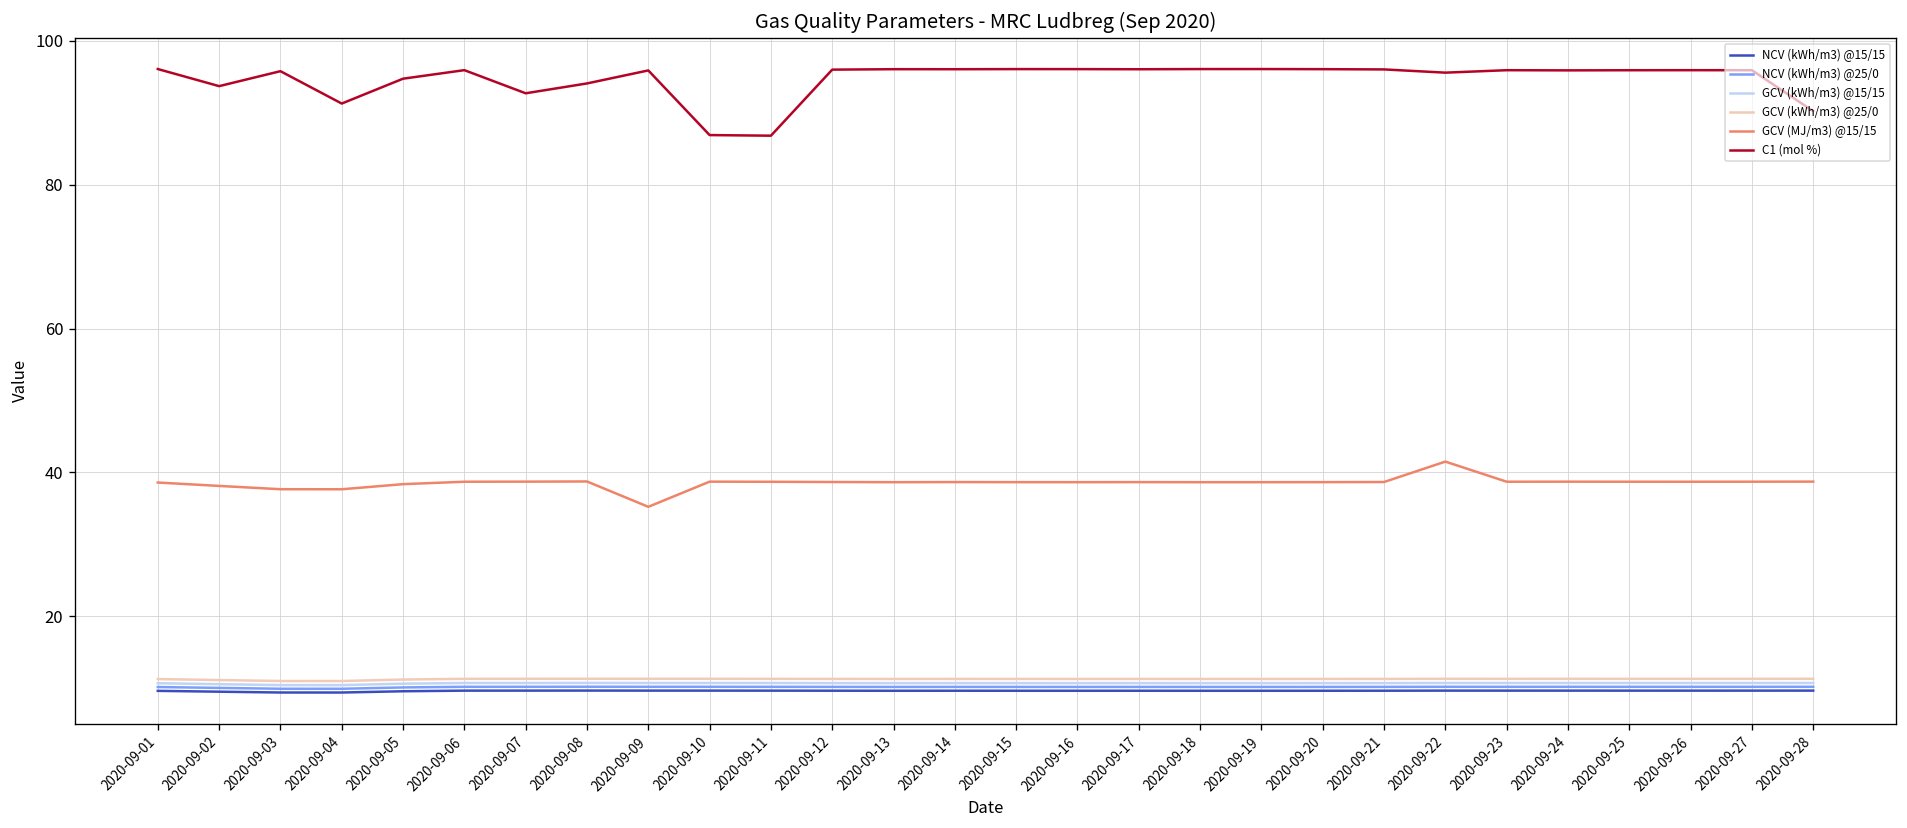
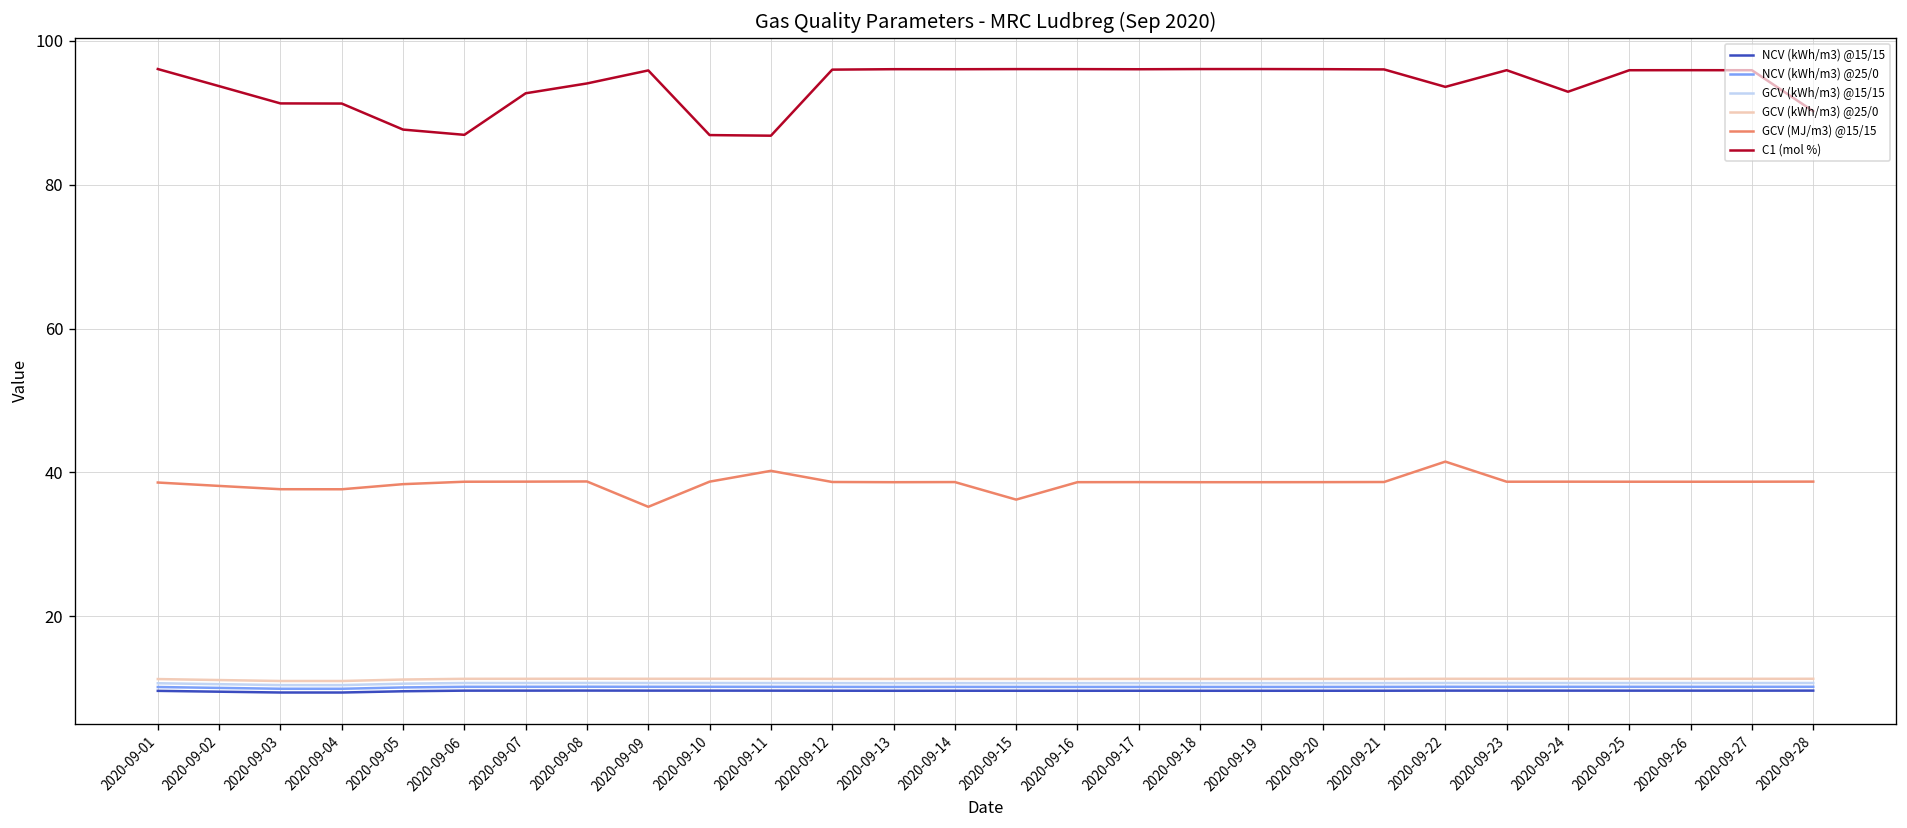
C1 (mol %), 2020-09-03: 96 -> 91
C1 (mol %), 2020-09-05: 95 -> 88
C1 (mol %), 2020-09-06: 96 -> 87
GCV (MJ/m3) @15/15, 2020-09-11: 39 -> 40
GCV (MJ/m3) @15/15, 2020-09-15: 39 -> 36
C1 (mol %), 2020-09-22: 96 -> 94
C1 (mol %), 2020-09-24: 96 -> 93
